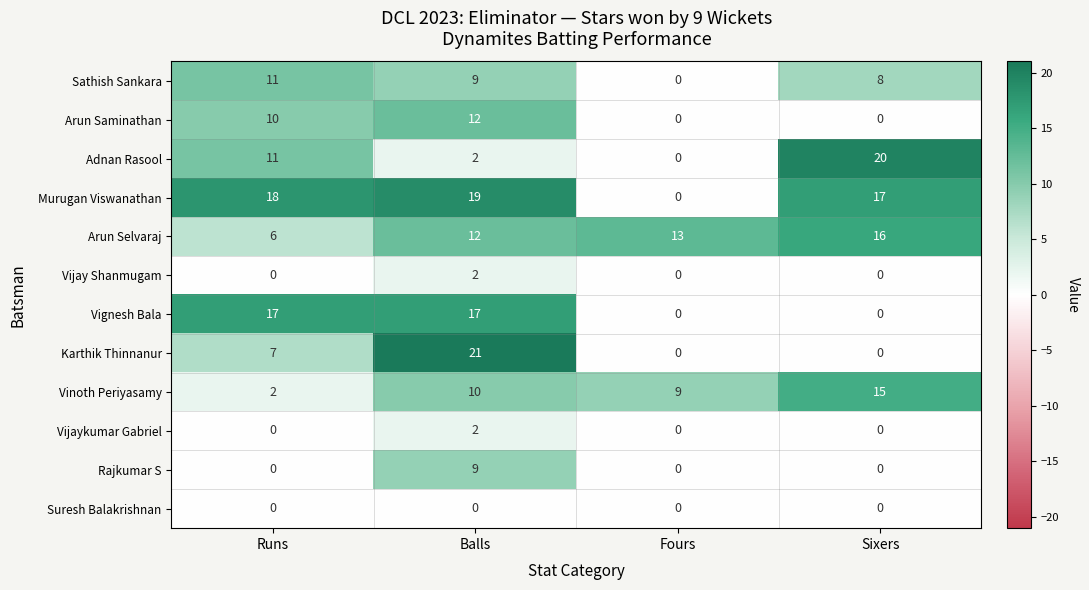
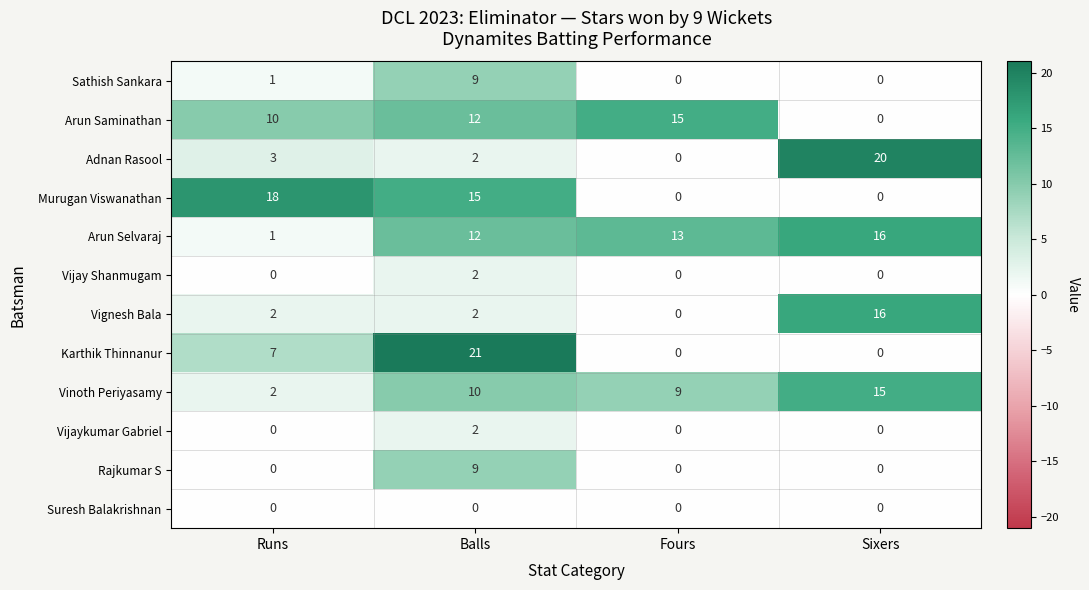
Sathish Sankara, Runs: 11 -> 1
Sathish Sankara, Sixers: 8 -> 0
Arun Saminathan, Fours: 0 -> 15
Adnan Rasool, Runs: 11 -> 3
Murugan Viswanathan, Balls: 19 -> 15
Murugan Viswanathan, Sixers: 17 -> 0
Arun Selvaraj, Runs: 6 -> 1
Vignesh Bala, Runs: 17 -> 2
Vignesh Bala, Balls: 17 -> 2
Vignesh Bala, Sixers: 0 -> 16
